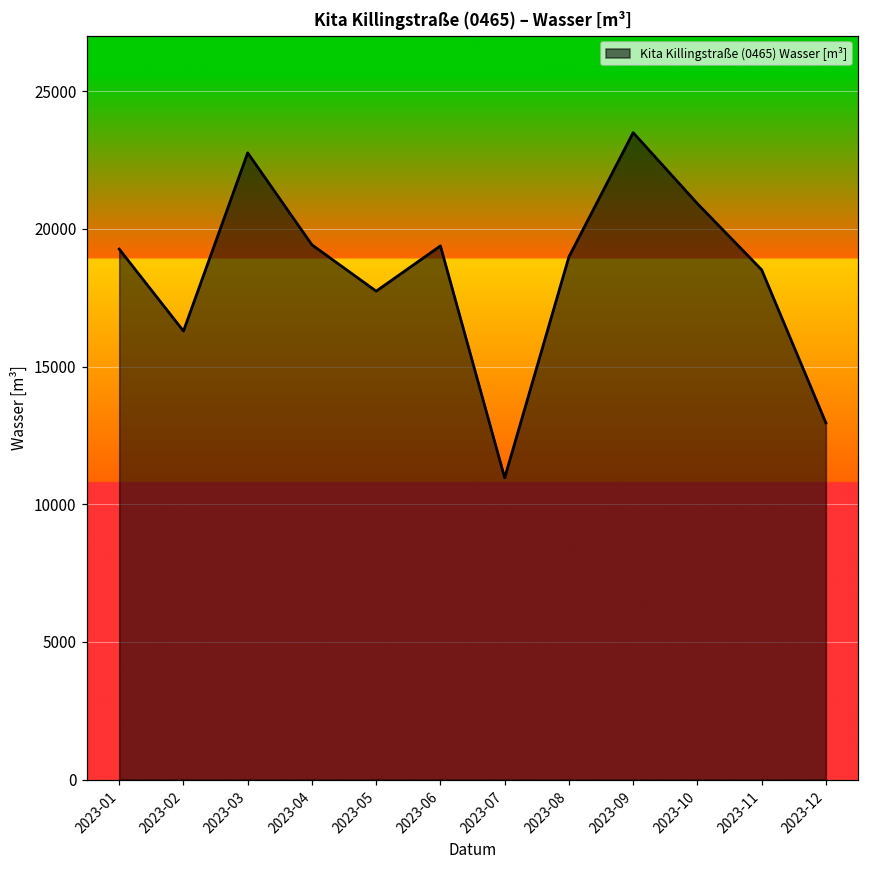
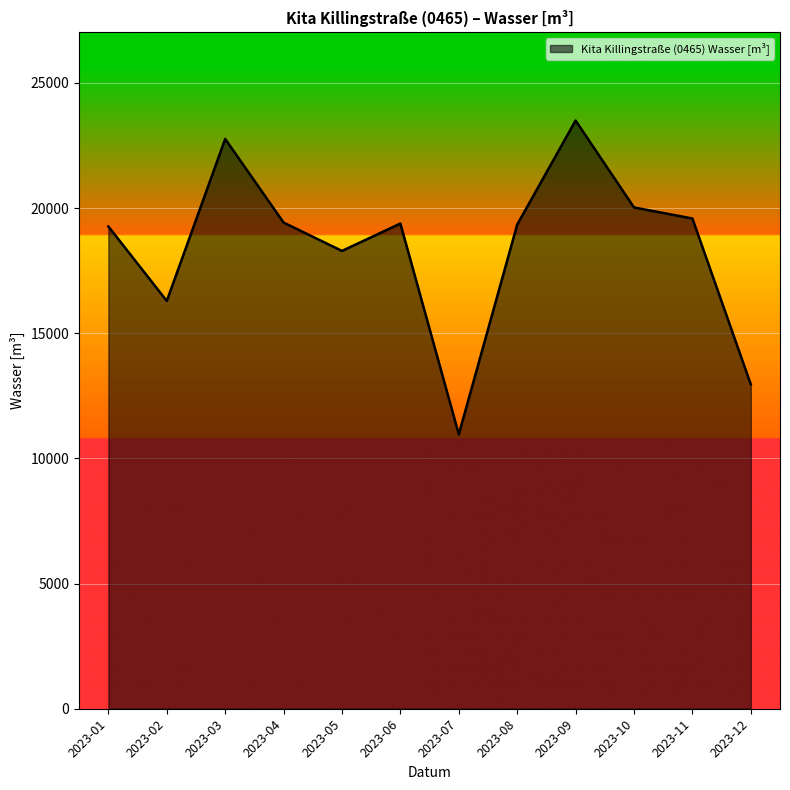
2023-05: 17700 -> 18300
2023-08: 19000 -> 19300
2023-10: 20900 -> 20000
2023-11: 18500 -> 19600
